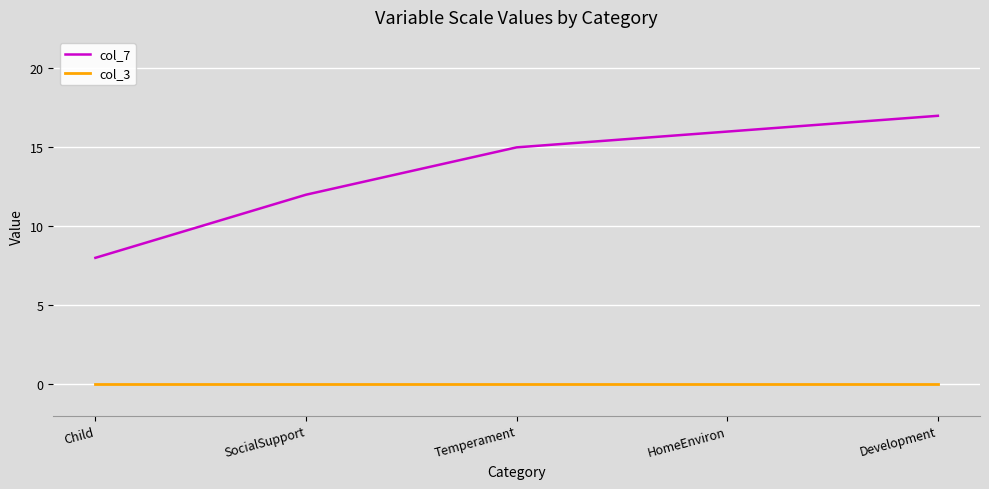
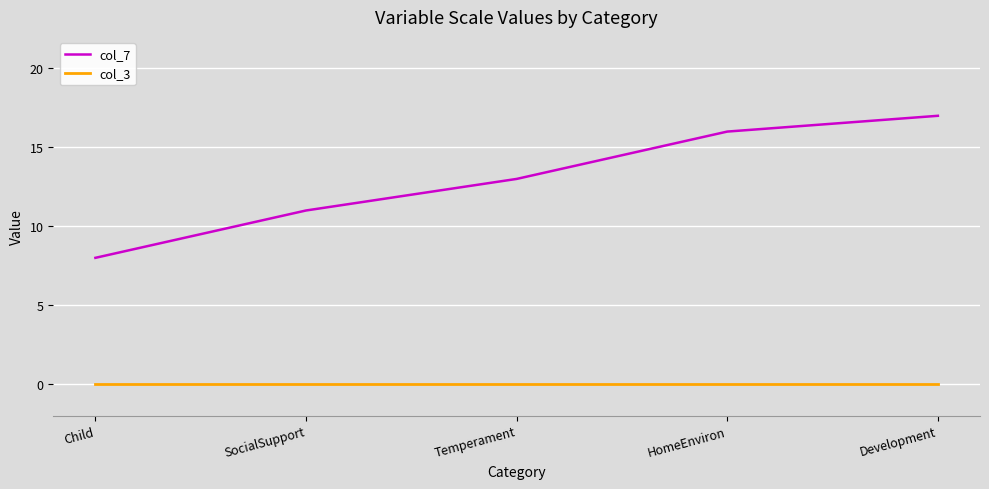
col_7, SocialSupport: 12 -> 11
col_7, Temperament: 15 -> 13
